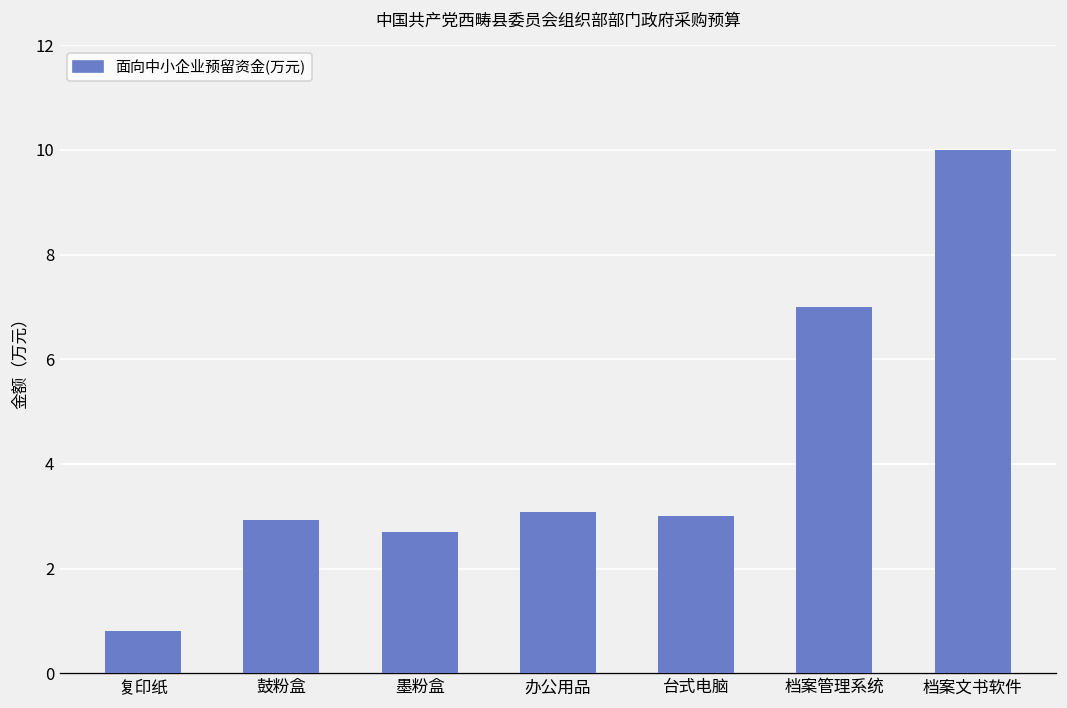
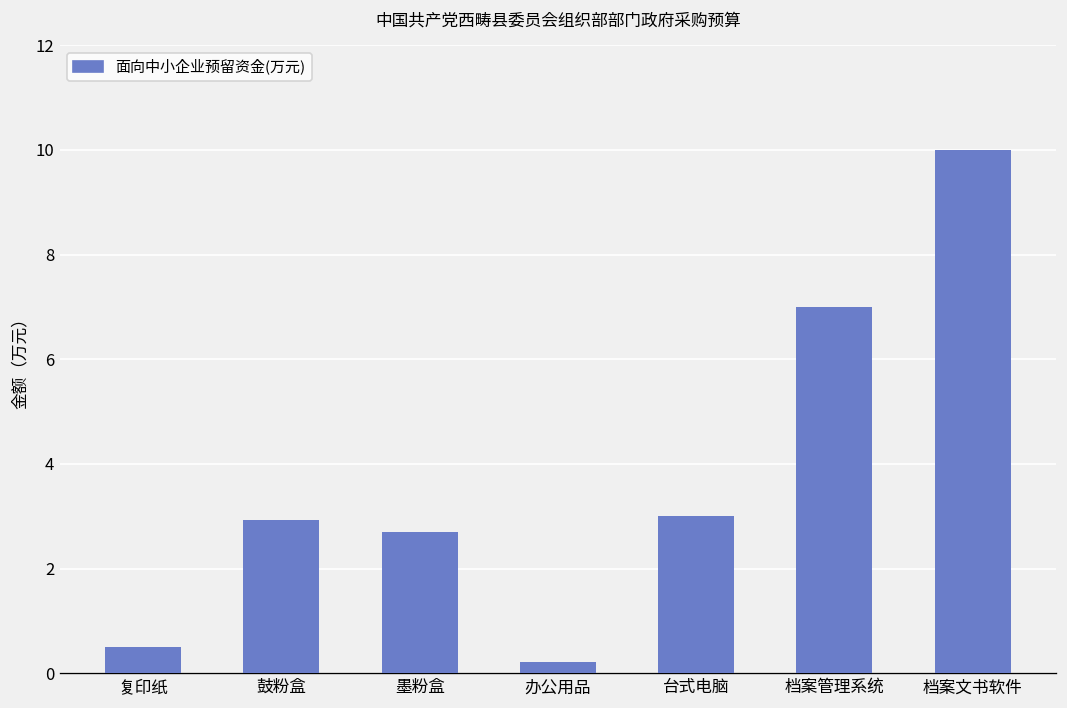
复印纸: 0.8 -> 0.5
办公用品: 3.1 -> 0.2
